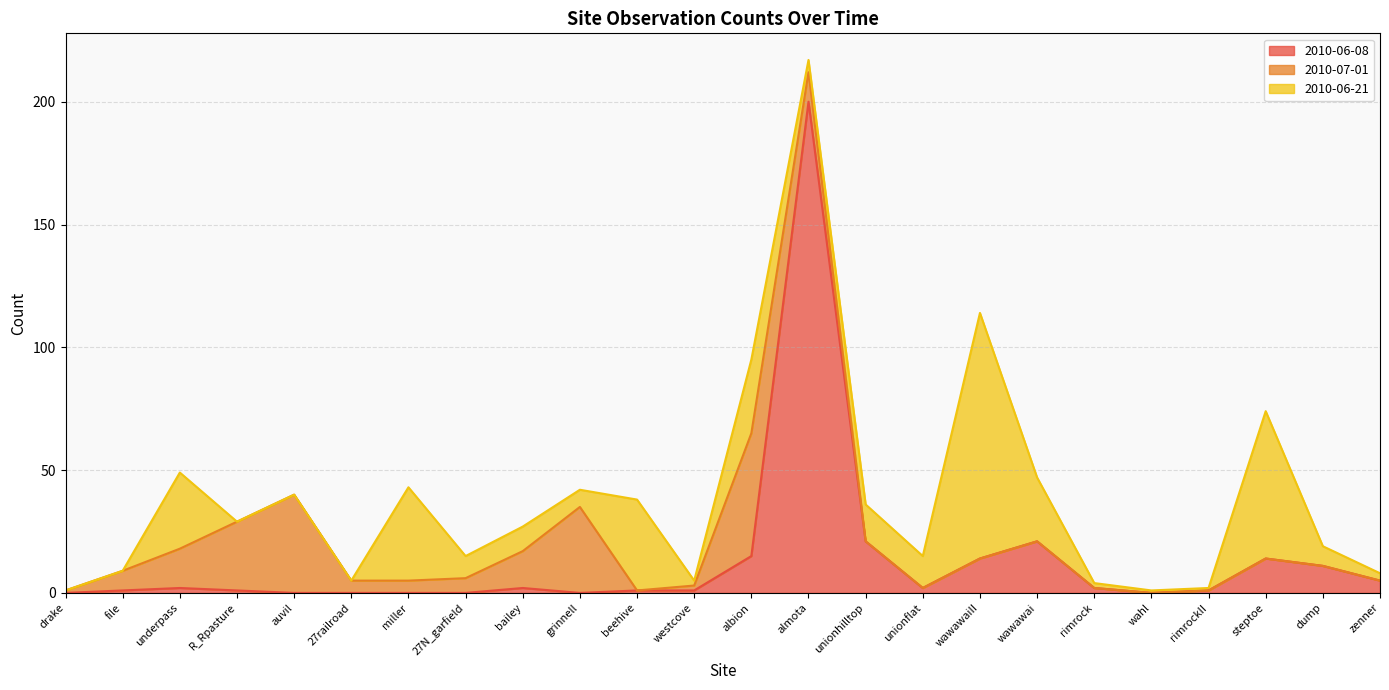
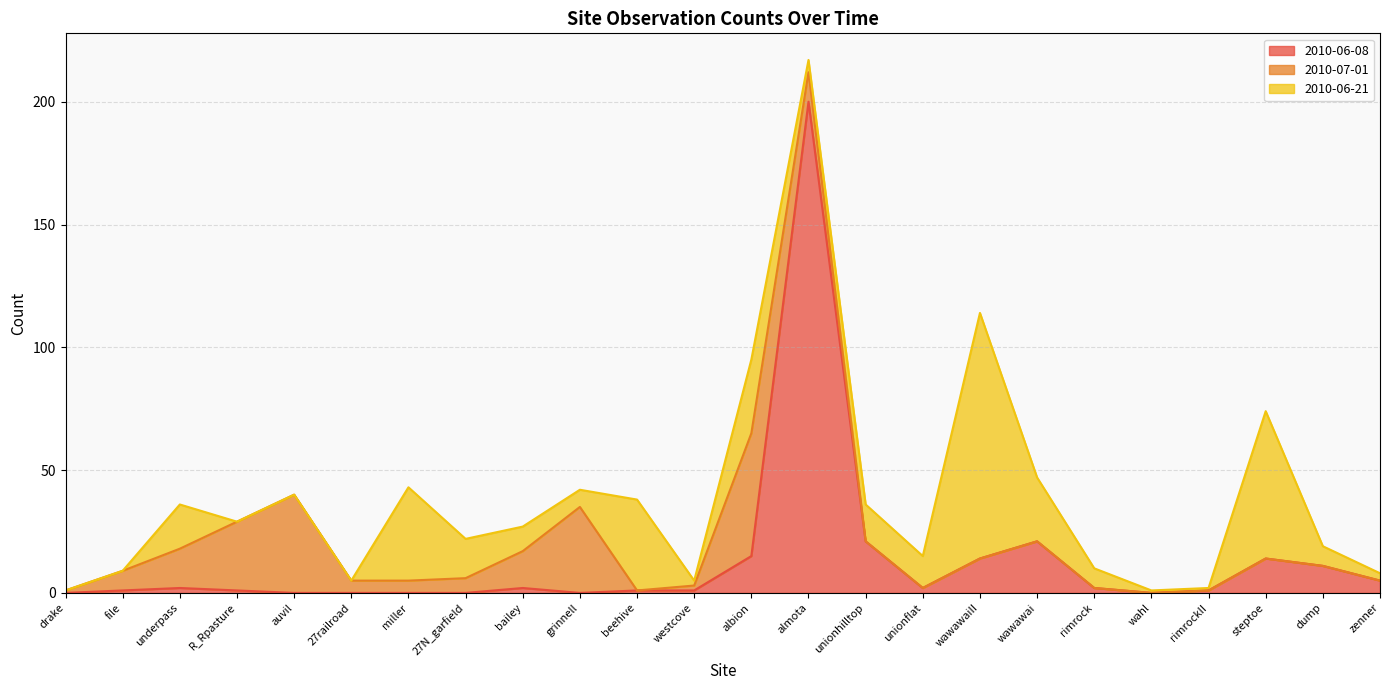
2010-06-21, underpass: 31 -> 18
2010-06-21, 27N_garfield: 9 -> 16
2010-06-21, rimrock: 2 -> 8
